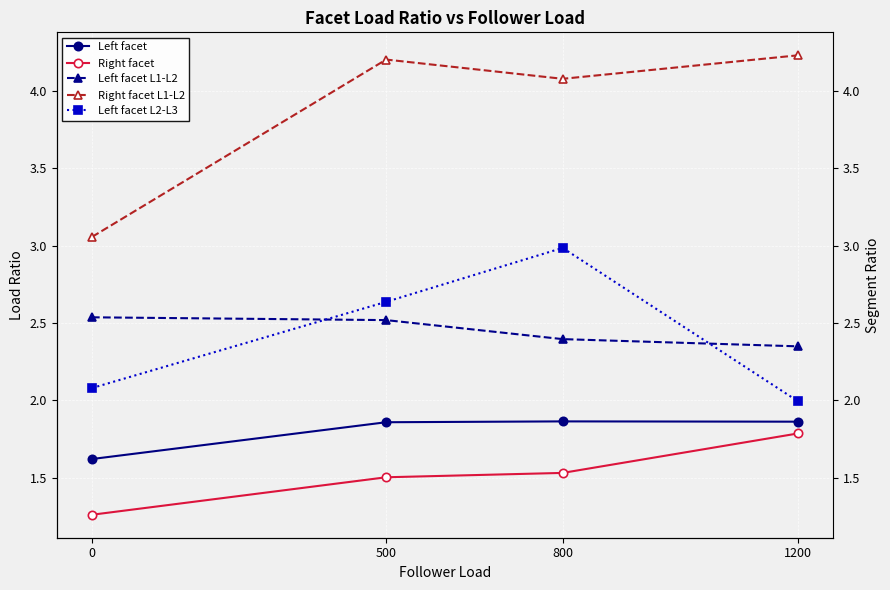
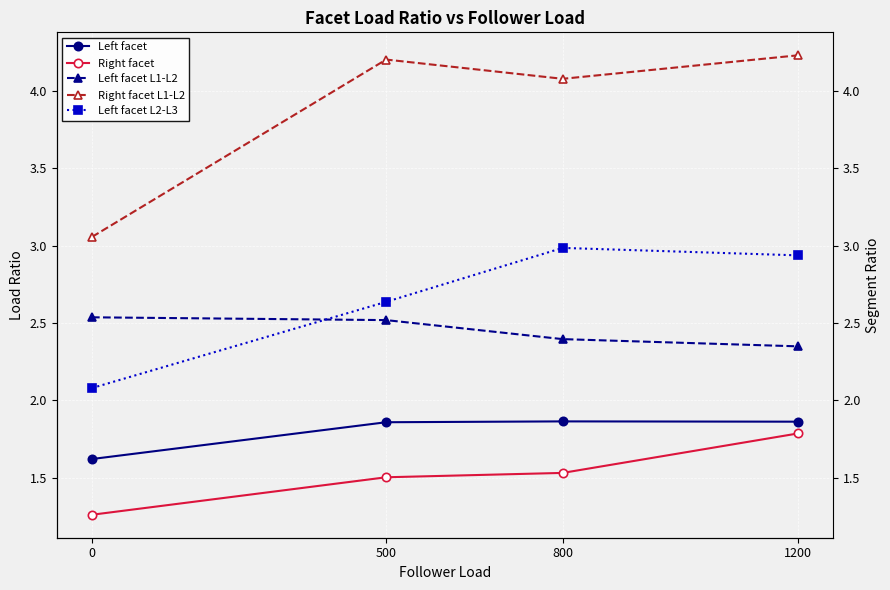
Left facet L2-L3, 1200: 1.99 -> 2.94
